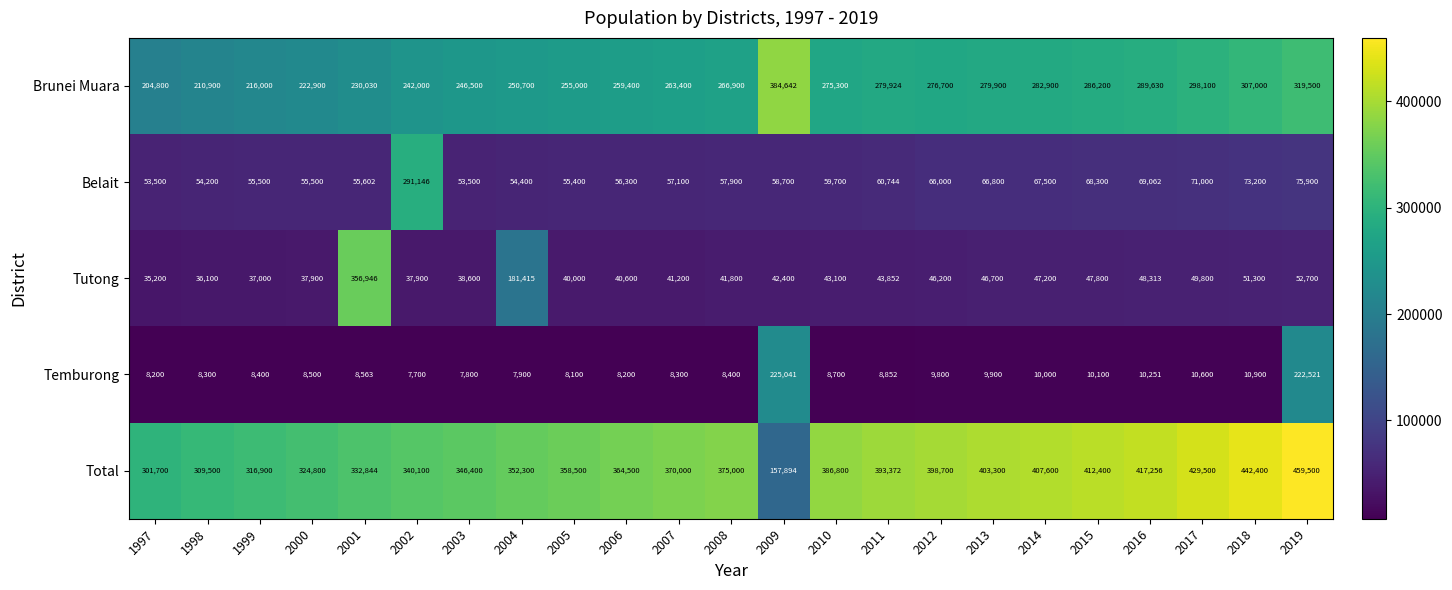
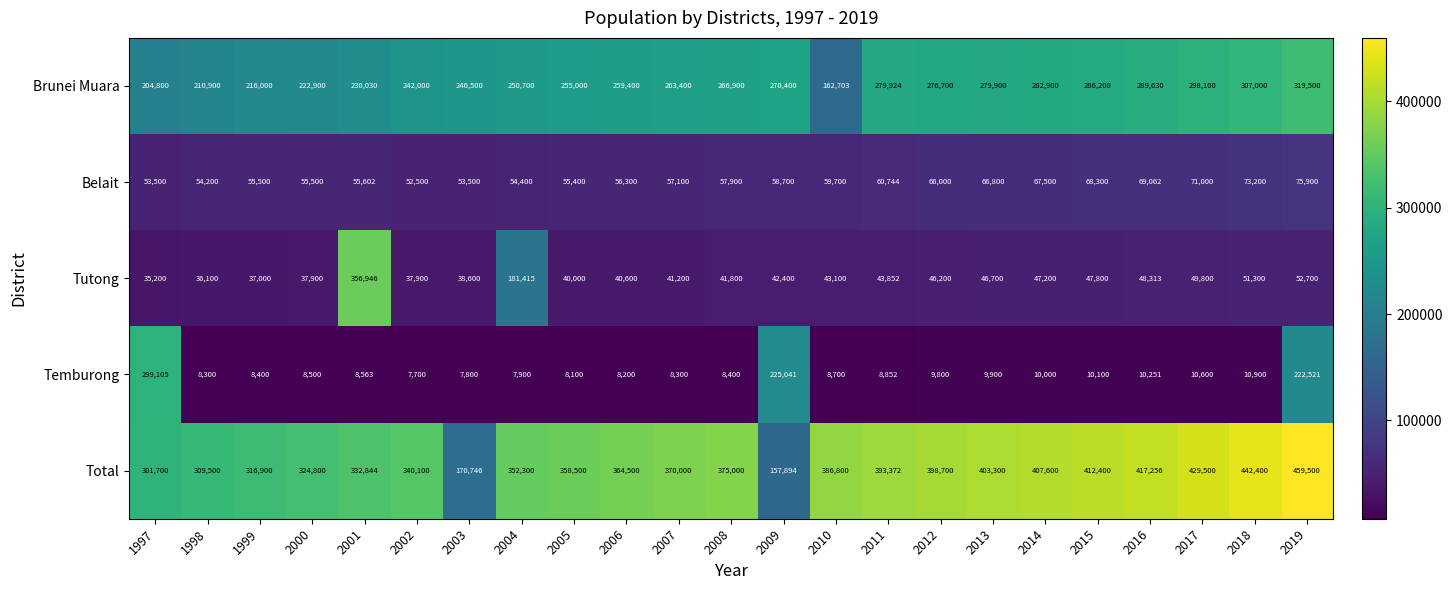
Brunei Muara, 2009: 384,642 -> 270,400
Brunei Muara, 2010: 275,300 -> 162,703
Belait, 2002: 291,146 -> 52,500
Temburong, 1997: 8,200 -> 299,105
Total, 2003: 346,400 -> 170,746
